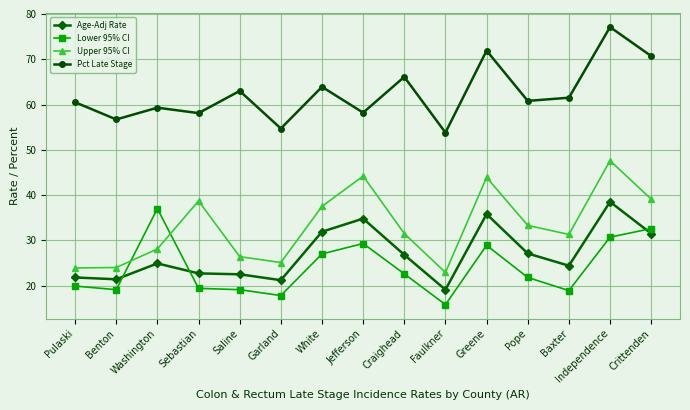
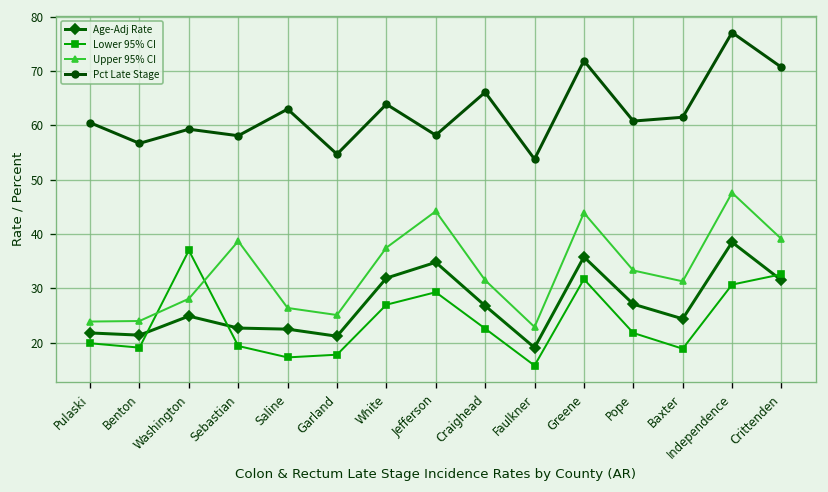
Lower 95% CI, Saline: 19 -> 17
Lower 95% CI, Greene: 29 -> 32
